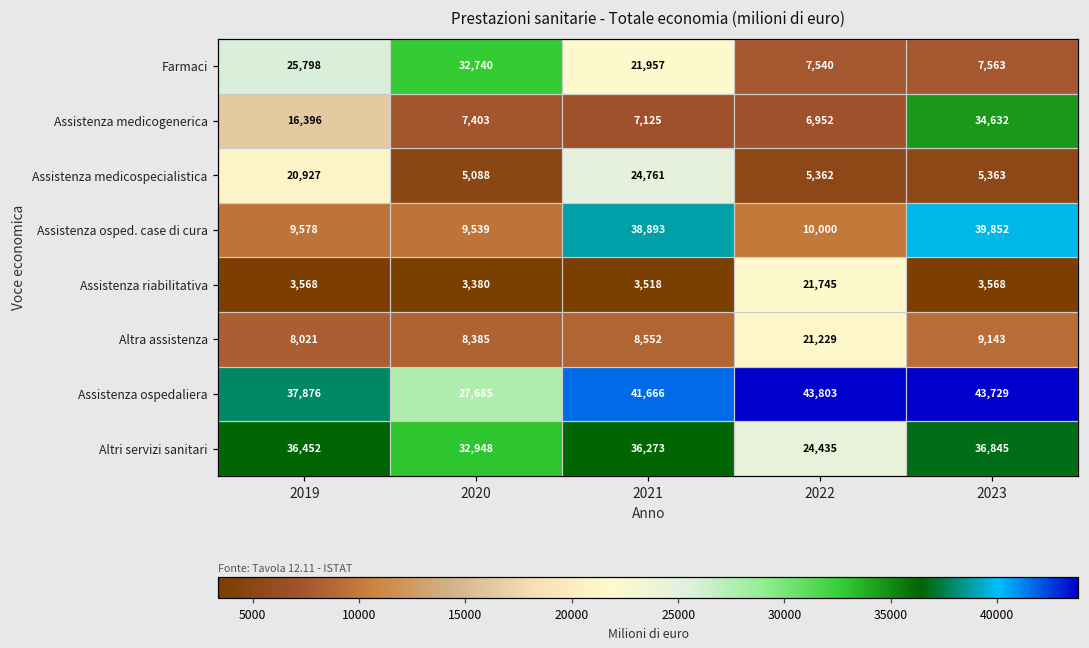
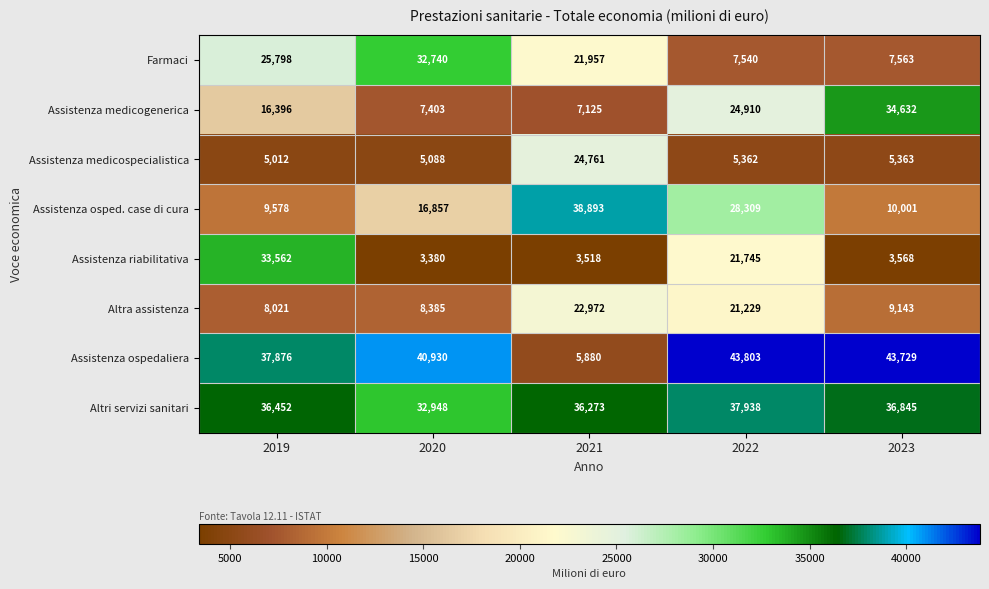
Assistenza medicogenerica, 2022: 6,952 -> 24,910
Assistenza medicospecialistica, 2019: 20,927 -> 5,012
Assistenza osped. case di cura, 2020: 9,539 -> 16,857
Assistenza osped. case di cura, 2022: 10,000 -> 28,309
Assistenza osped. case di cura, 2023: 39,852 -> 10,001
Assistenza riabilitativa, 2019: 3,568 -> 33,562
Altra assistenza, 2021: 8,552 -> 22,972
Assistenza ospedaliera, 2020: 27,685 -> 40,930
Assistenza ospedaliera, 2021: 41,666 -> 5,880
Altri servizi sanitari, 2022: 24,435 -> 37,938
